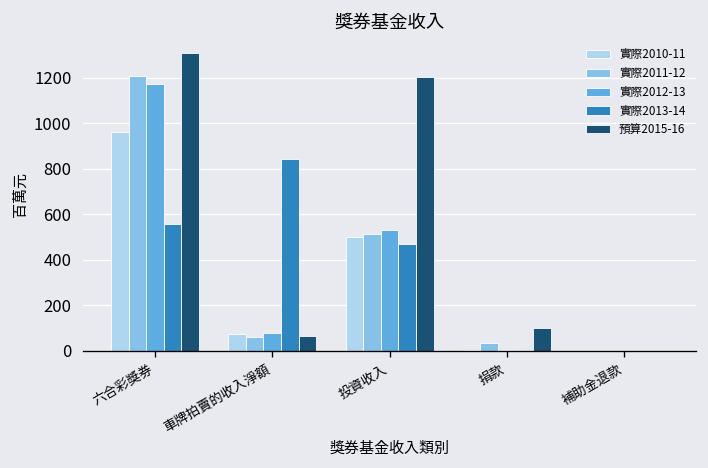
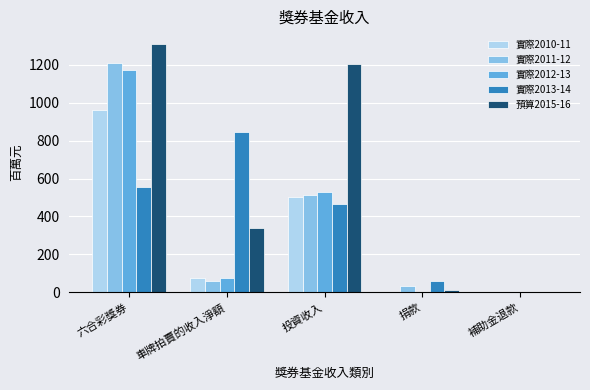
預算2015-16, 車牌拍賣的收入淨額: 60 -> 340
實際2013-14, 捐款: 0 -> 60
預算2015-16, 捐款: 100 -> 10
